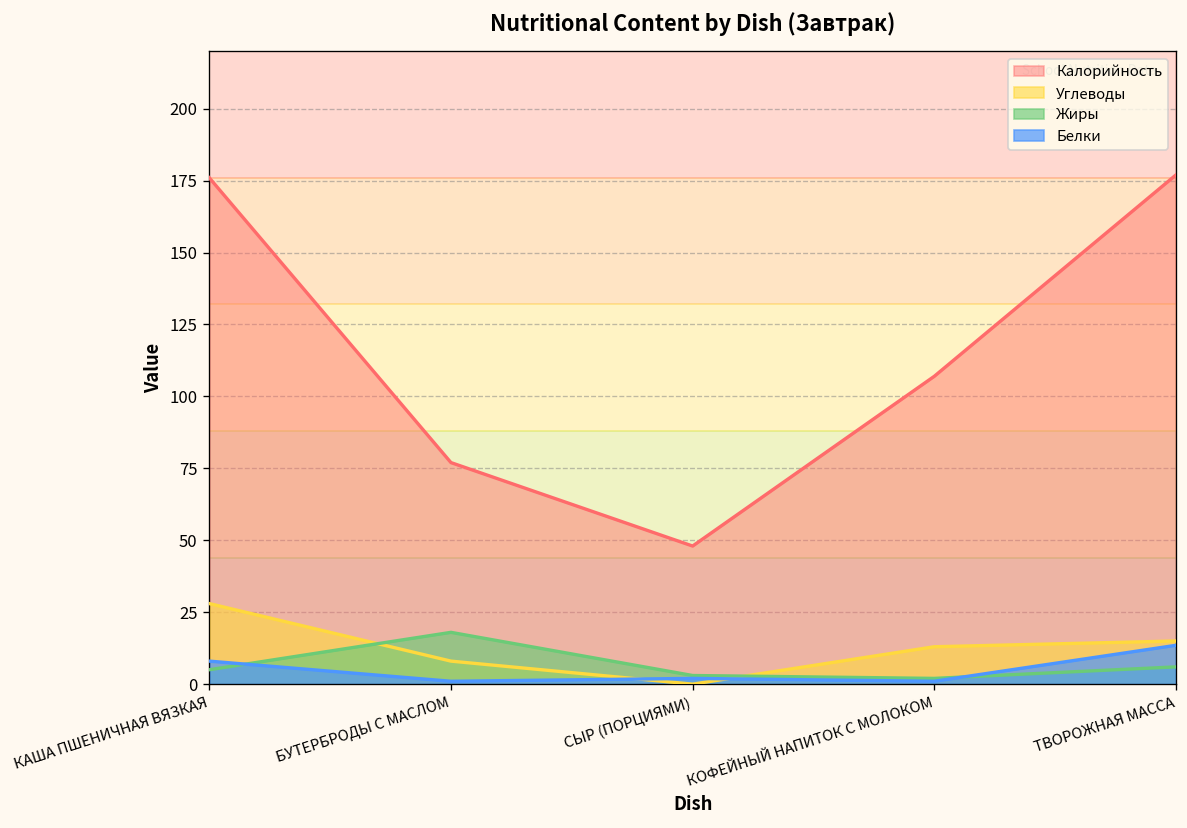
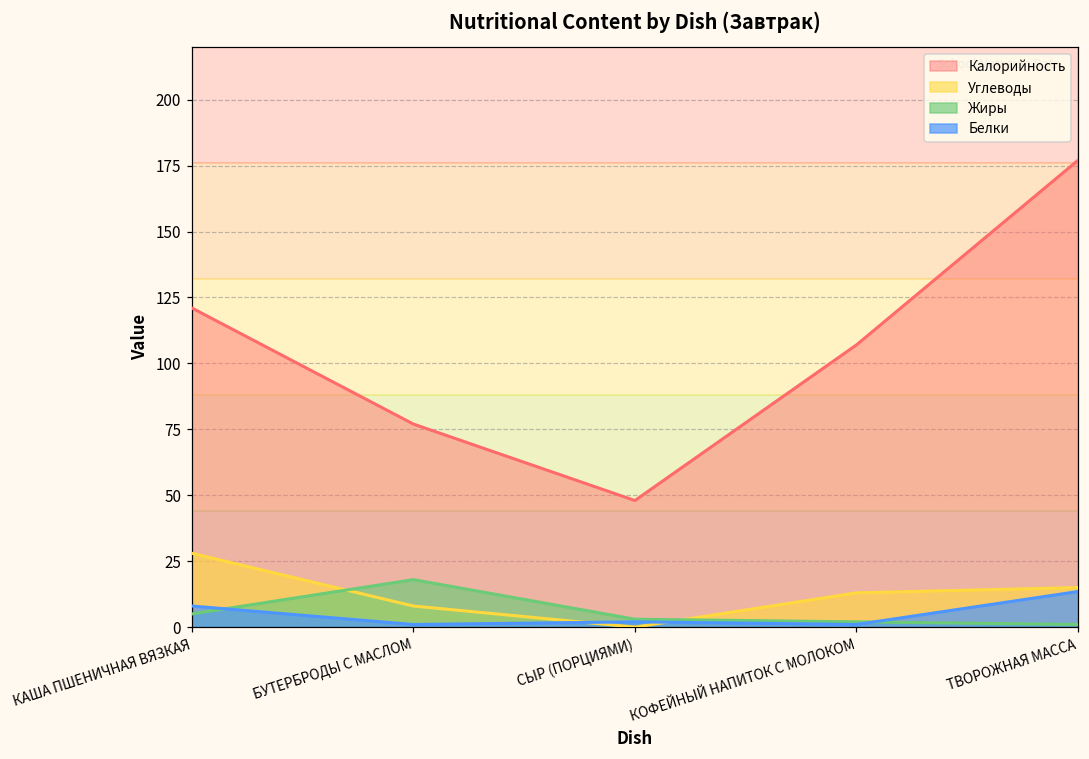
Калорийность, КАША ПШЕНИЧНАЯ ВЯЗКАЯ: 176 -> 121
Жиры, ТВОРОЖНАЯ МАССА: 6 -> 1
